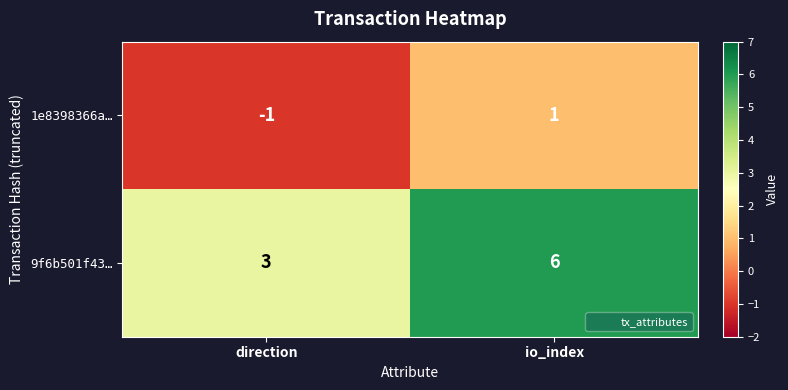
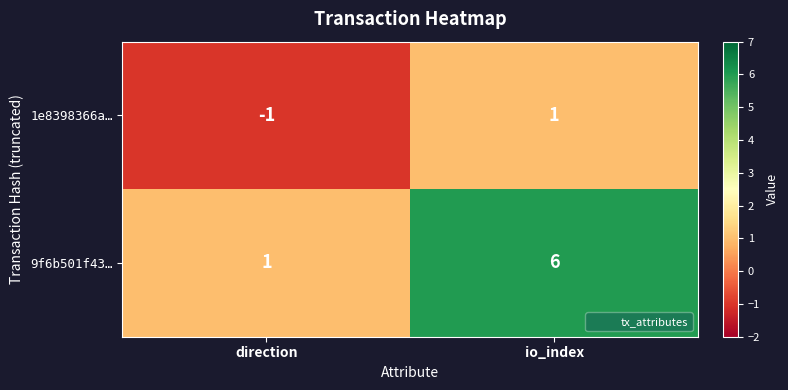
9f6b501f43…, direction: 3 -> 1
